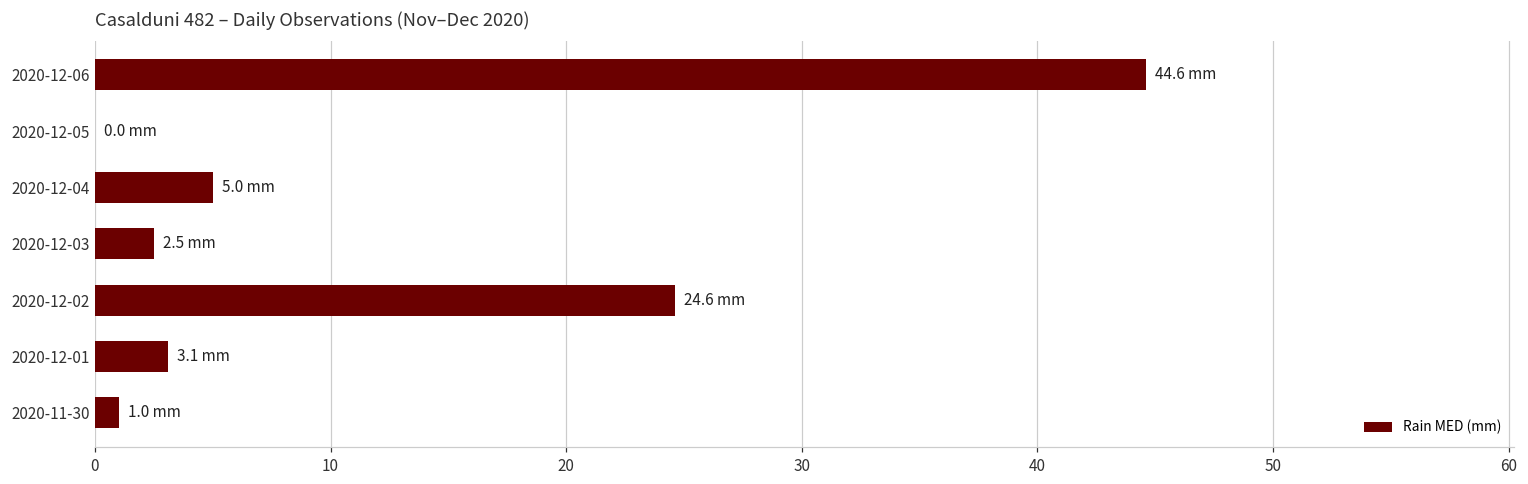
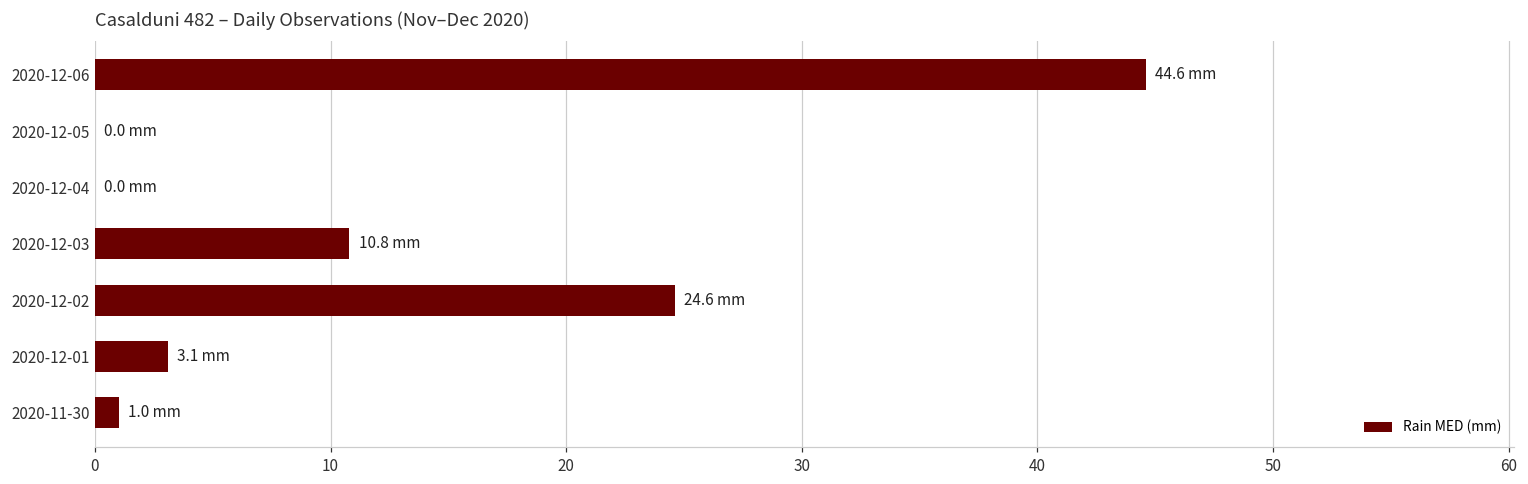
2020-12-04: 5.0 -> 0.0
2020-12-03: 2.5 -> 10.8
